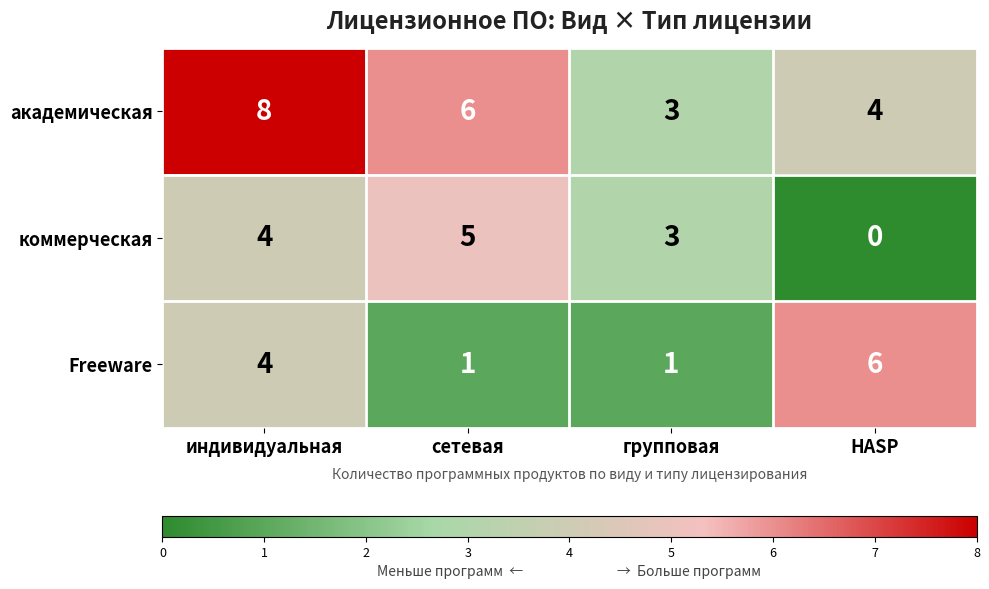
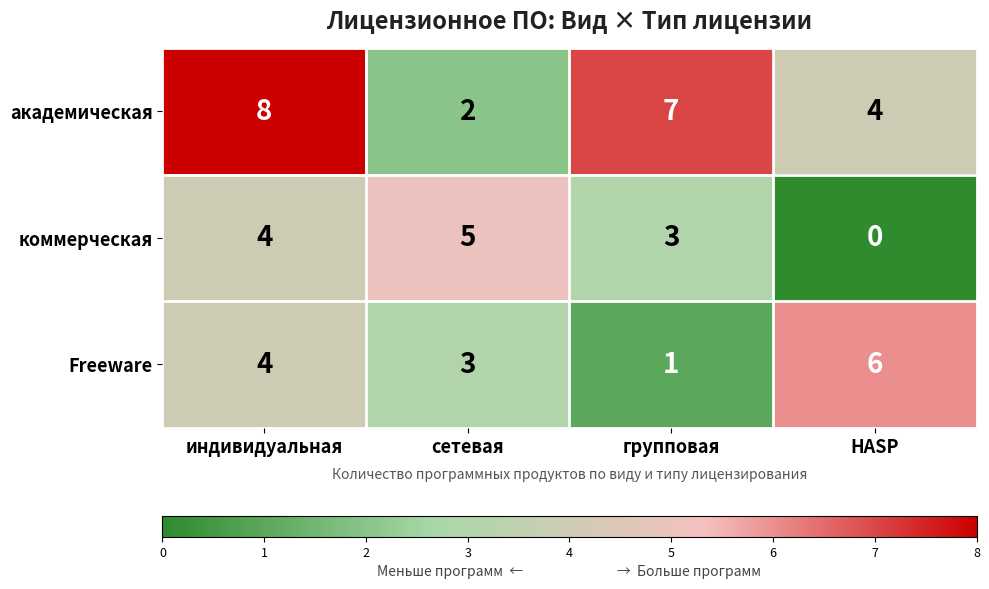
академическая, сетевая: 6 -> 2
академическая, групповая: 3 -> 7
Freeware, сетевая: 1 -> 3
